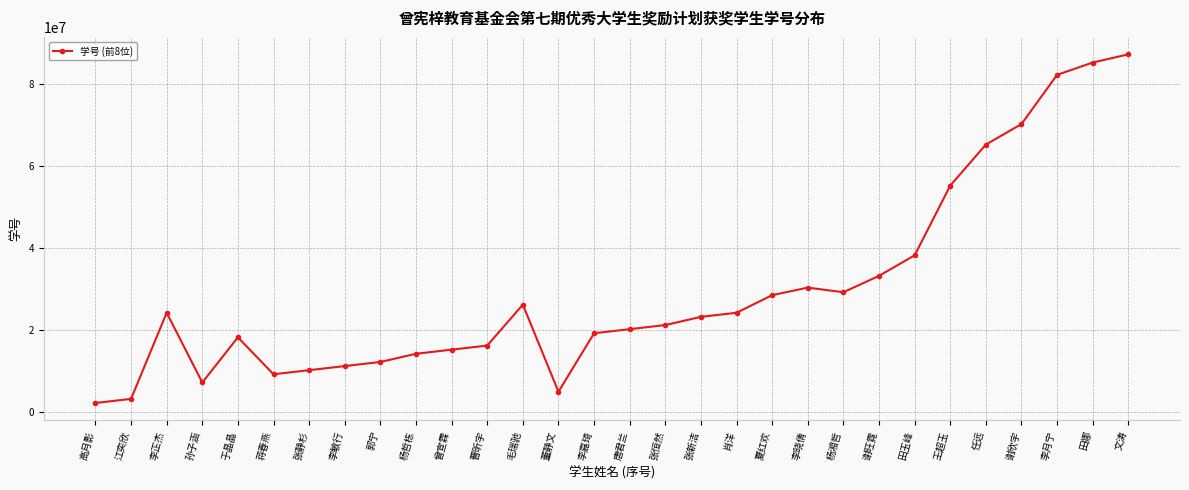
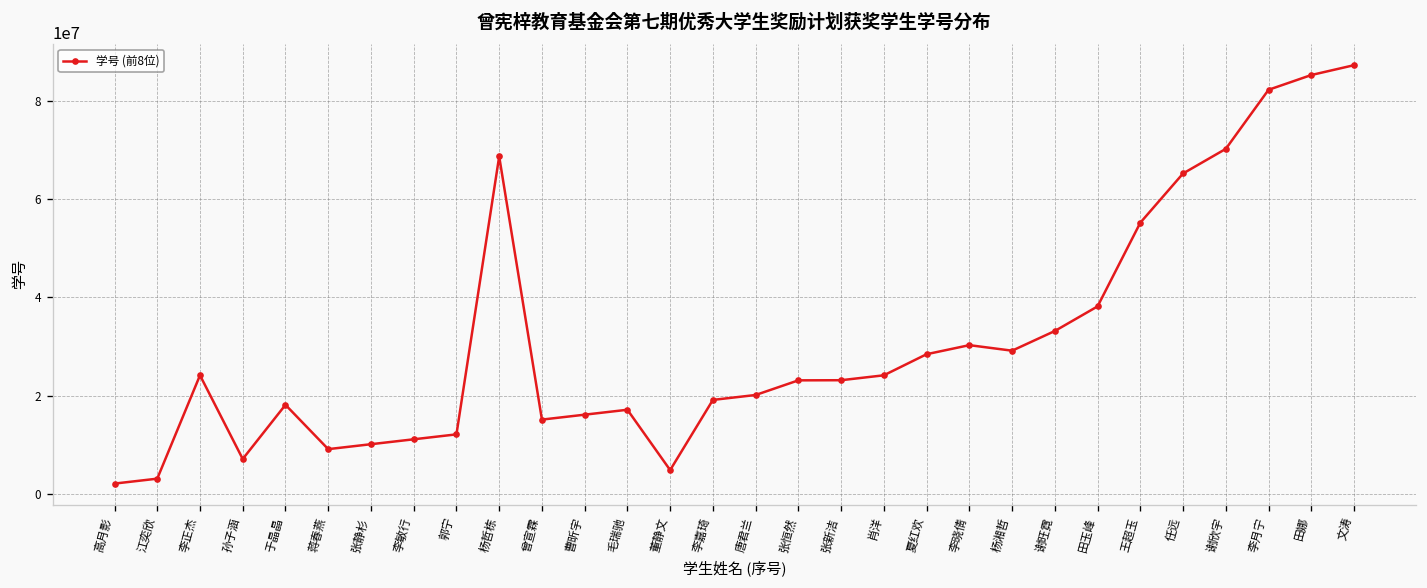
杨哲栋: 14000000 -> 69000000
毛瑞驰: 26000000 -> 17000000
张恒然: 21000000 -> 23000000
